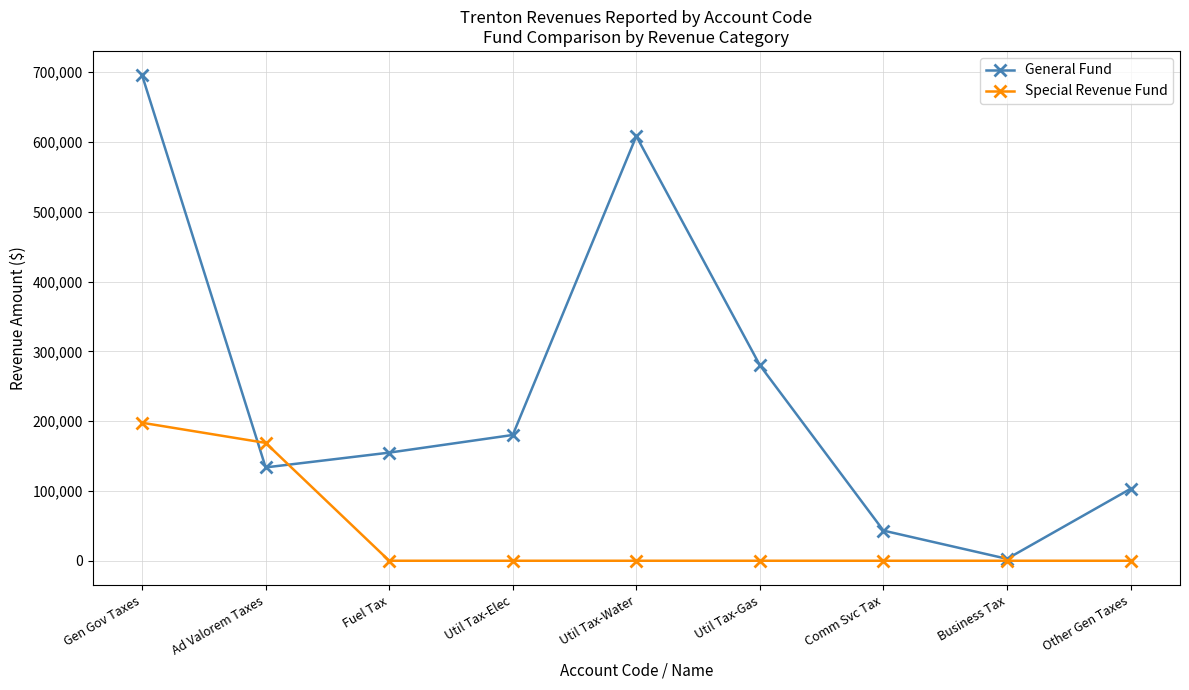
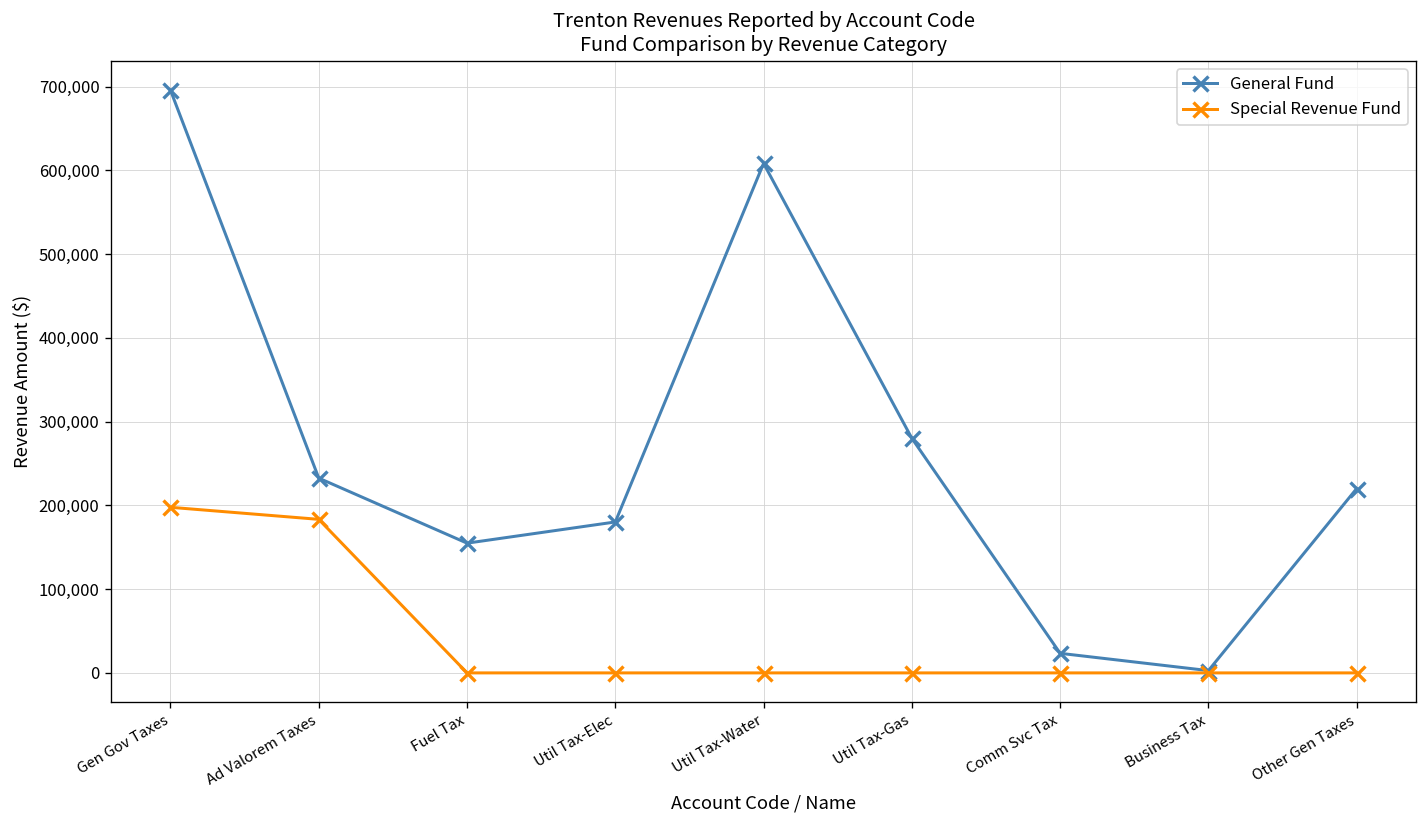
General Fund, Ad Valorem Taxes: 130,000 -> 230,000
Special Revenue Fund, Ad Valorem Taxes: 170,000 -> 180,000
General Fund, Comm Svc Tax: 40,000 -> 20,000
General Fund, Other Gen Taxes: 100,000 -> 220,000
